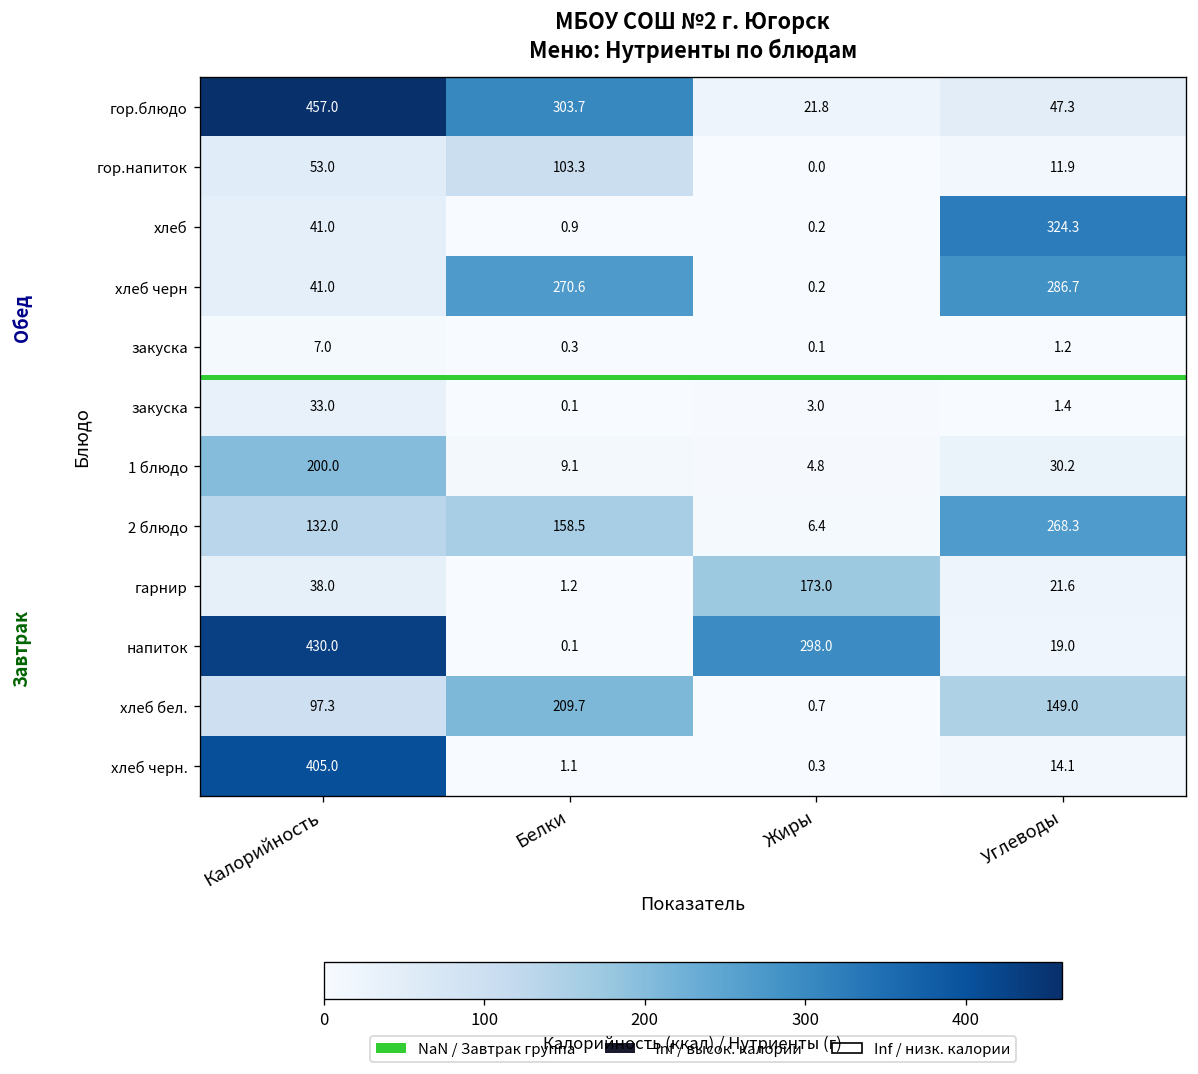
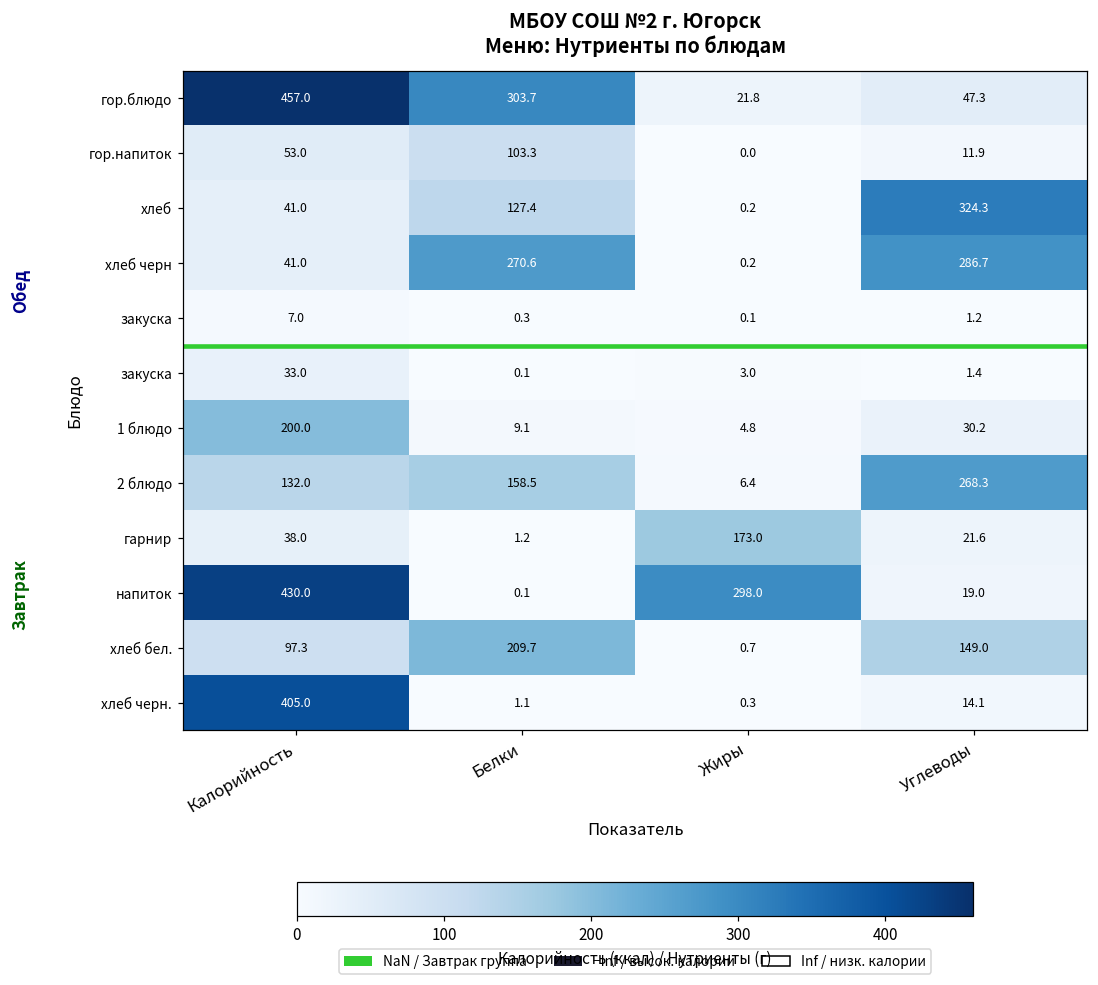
хлеб, Белки: 0.9 -> 127.4
